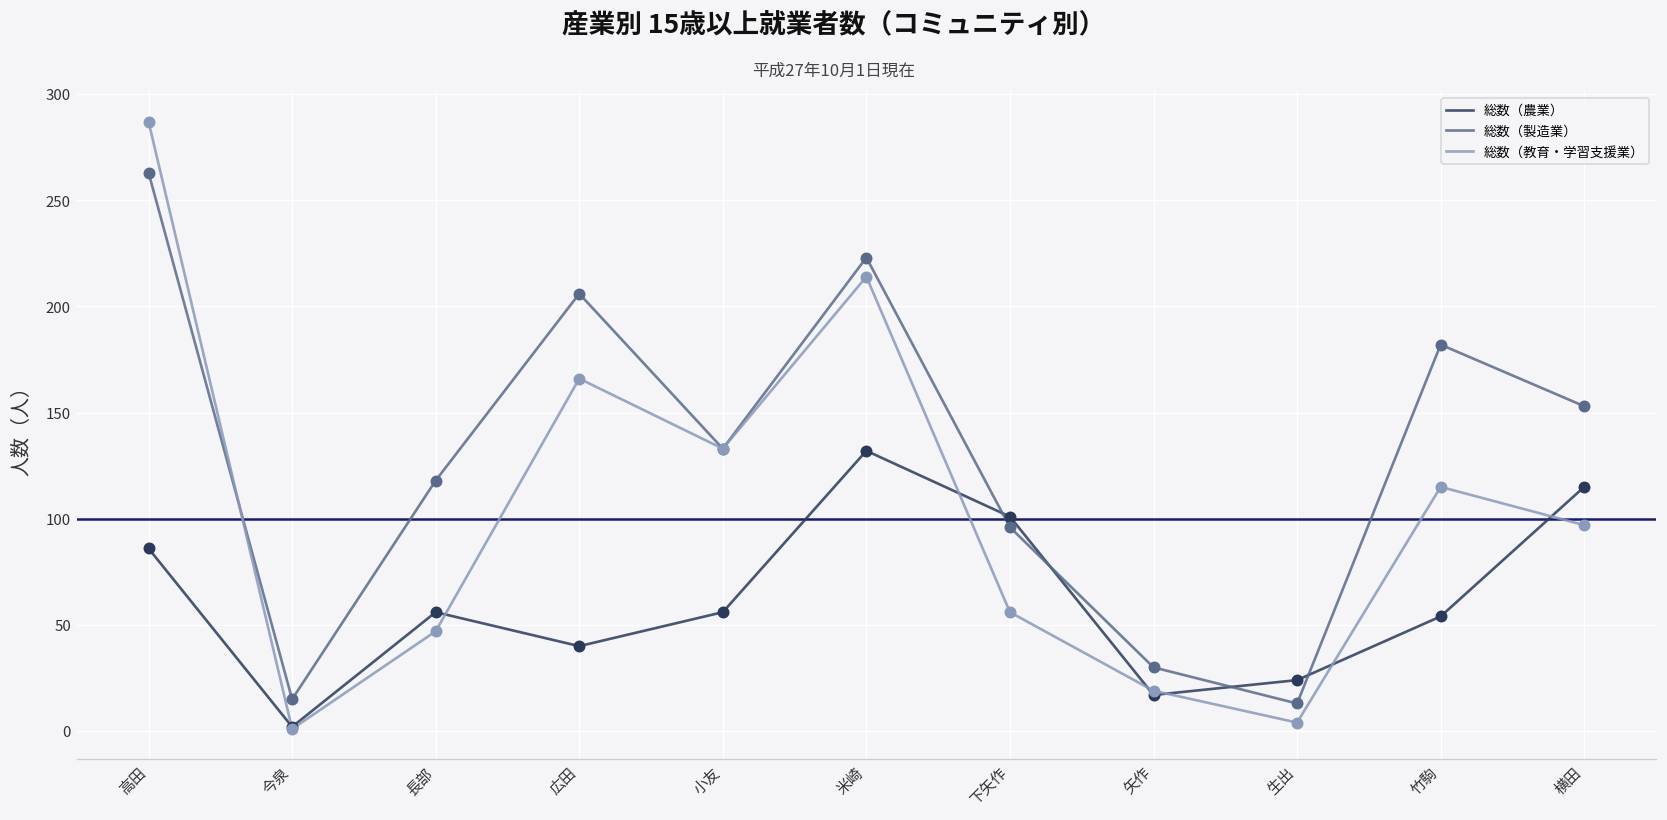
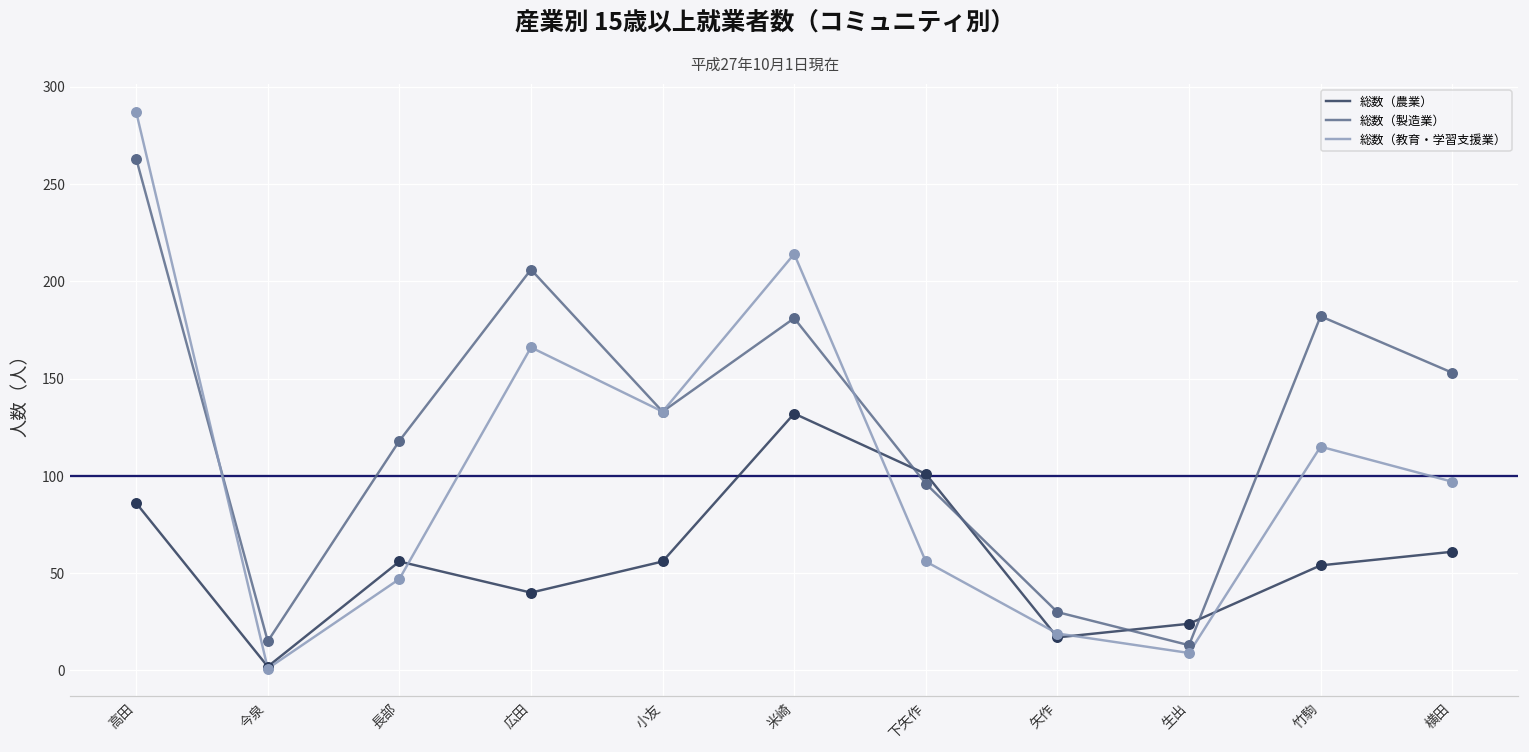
総数（製造業）, 米崎: 223 -> 181
総数（教育・学習支援業）, 生出: 4 -> 9
総数（農業）, 横田: 115 -> 61
